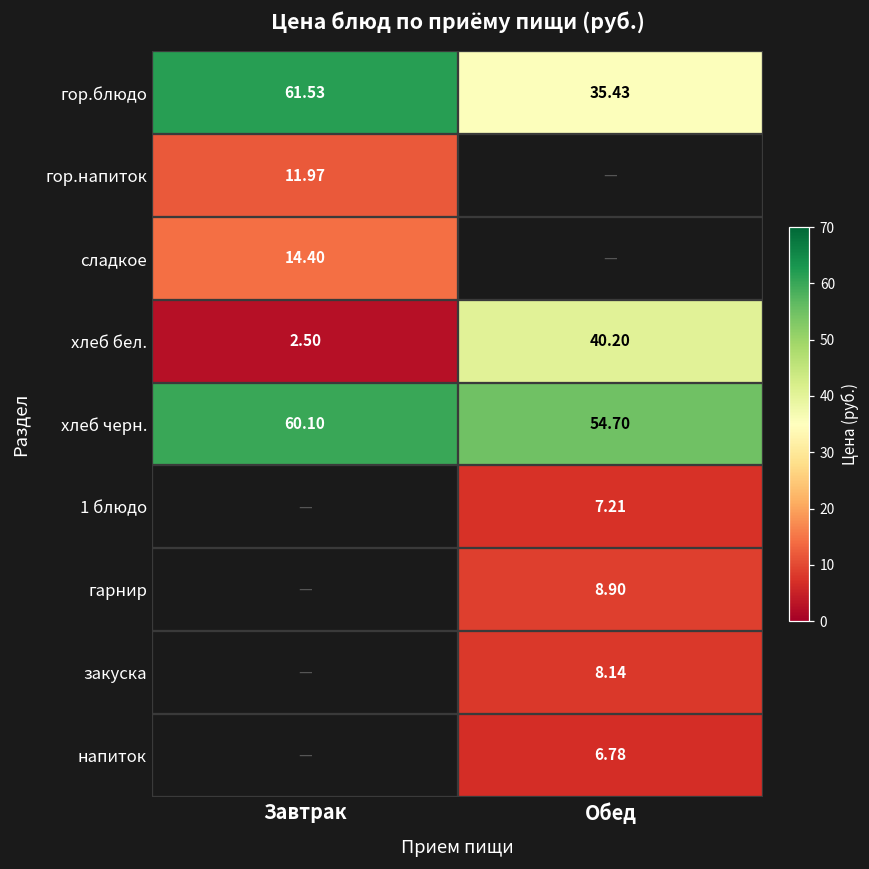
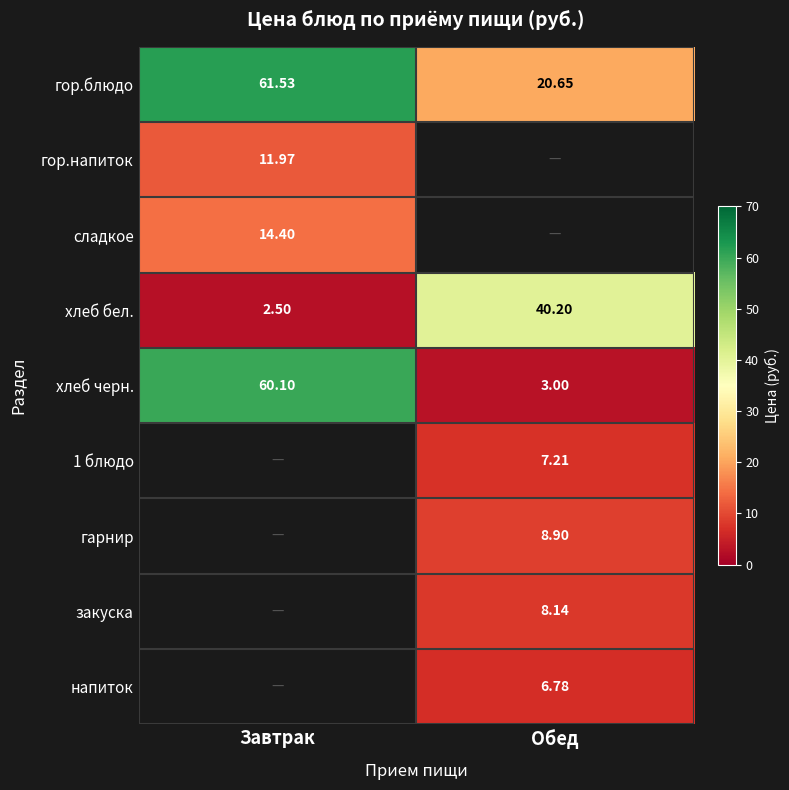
гор.блюдо, Обед: 35.43 -> 20.65
хлеб черн., Обед: 54.70 -> 3.00
